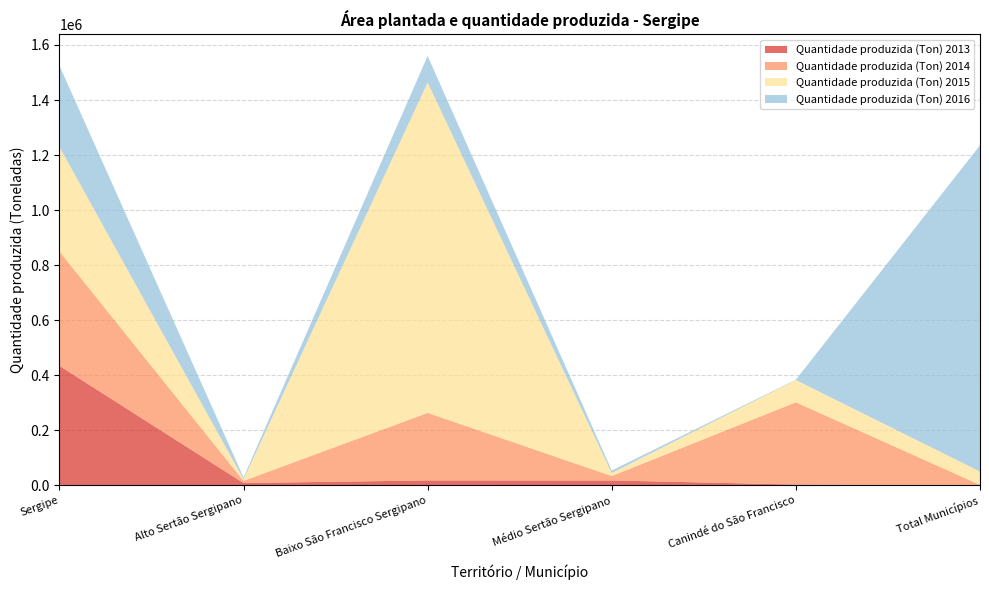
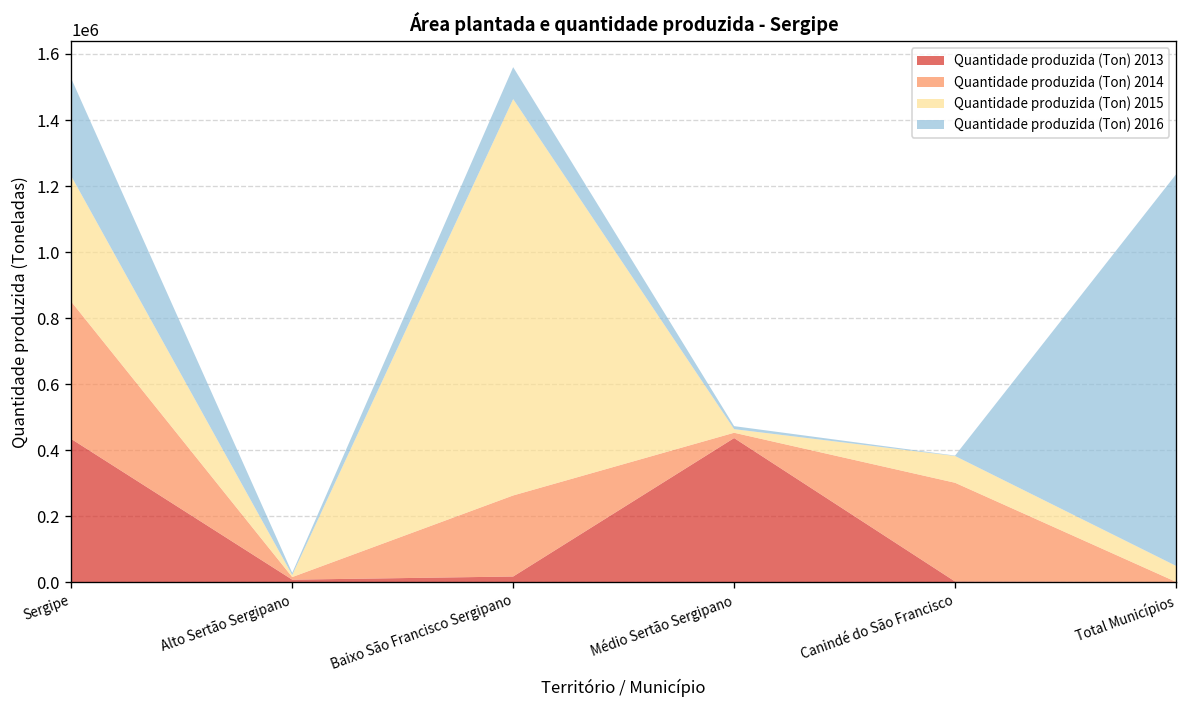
Quantidade produzida (Ton) 2013, Médio Sertão Sergipano: 20000 -> 440000
